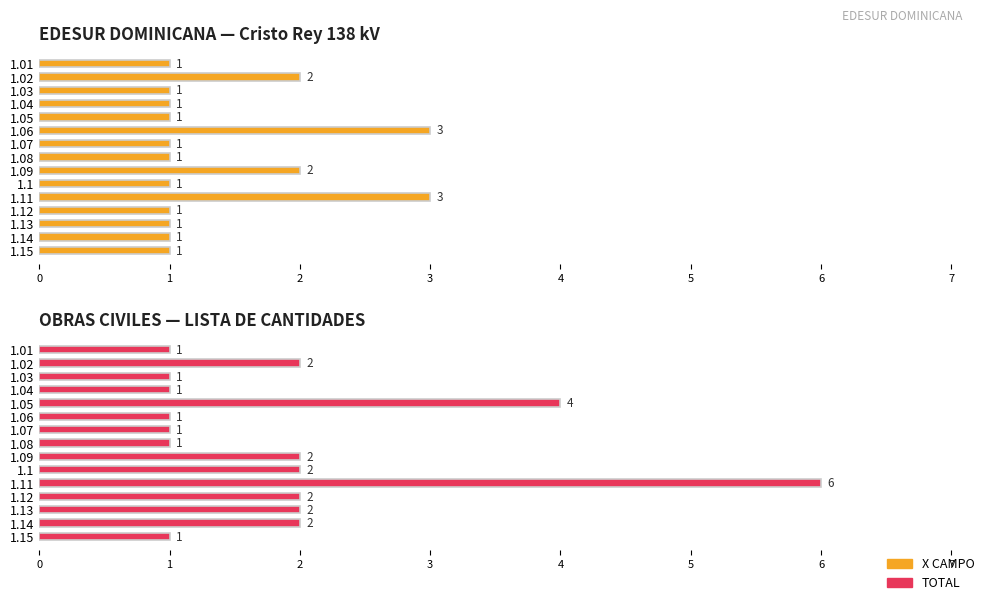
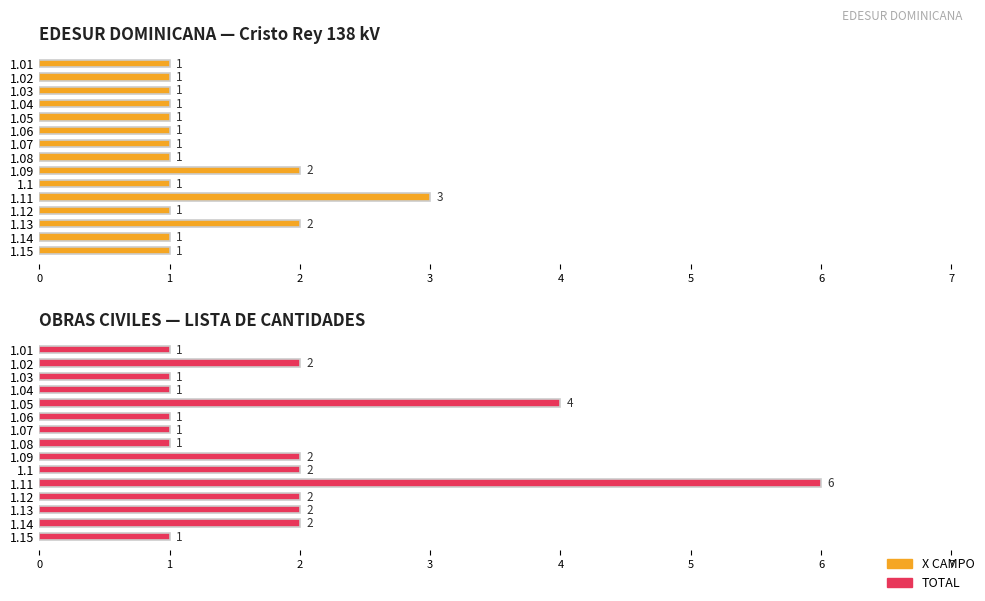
EDESUR DOMINICANA — Cristo Rey 138 kV, 1.02: 2 -> 1
EDESUR DOMINICANA — Cristo Rey 138 kV, 1.06: 3 -> 1
EDESUR DOMINICANA — Cristo Rey 138 kV, 1.13: 1 -> 2
